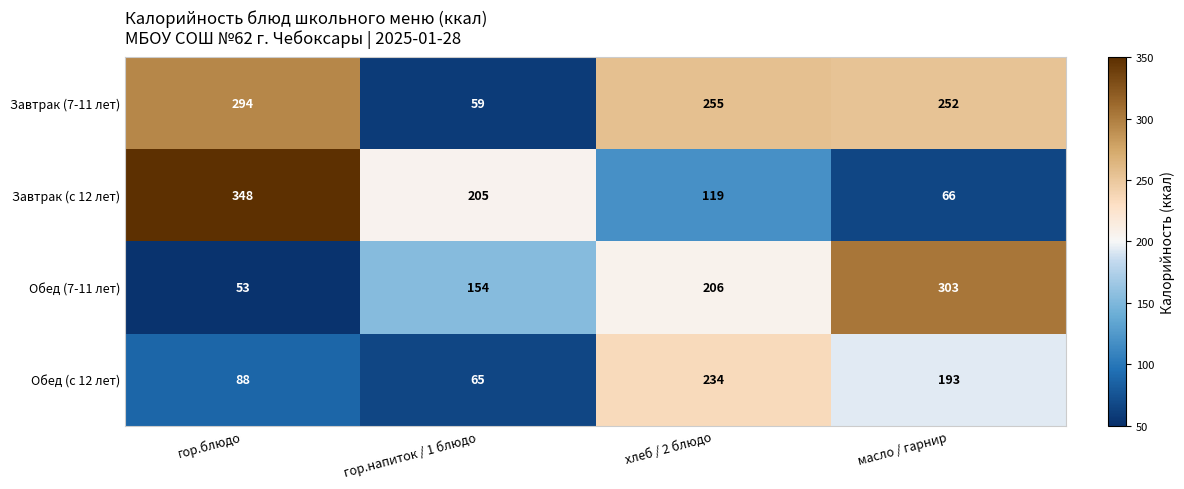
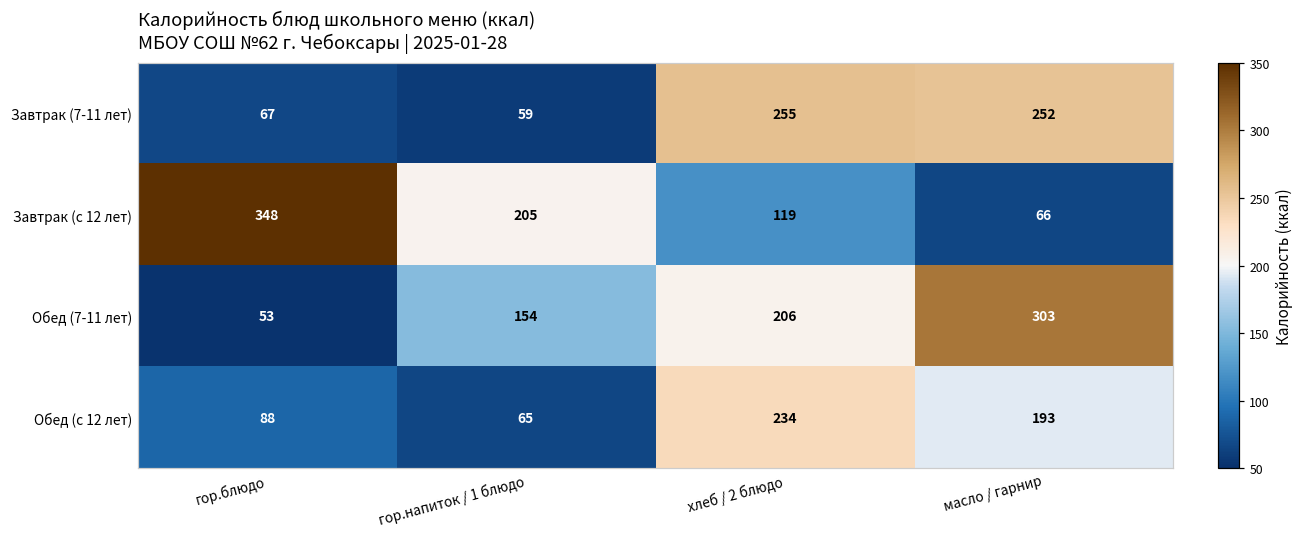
Завтрак (7-11 лет), гор.блюдо: 294 -> 67
